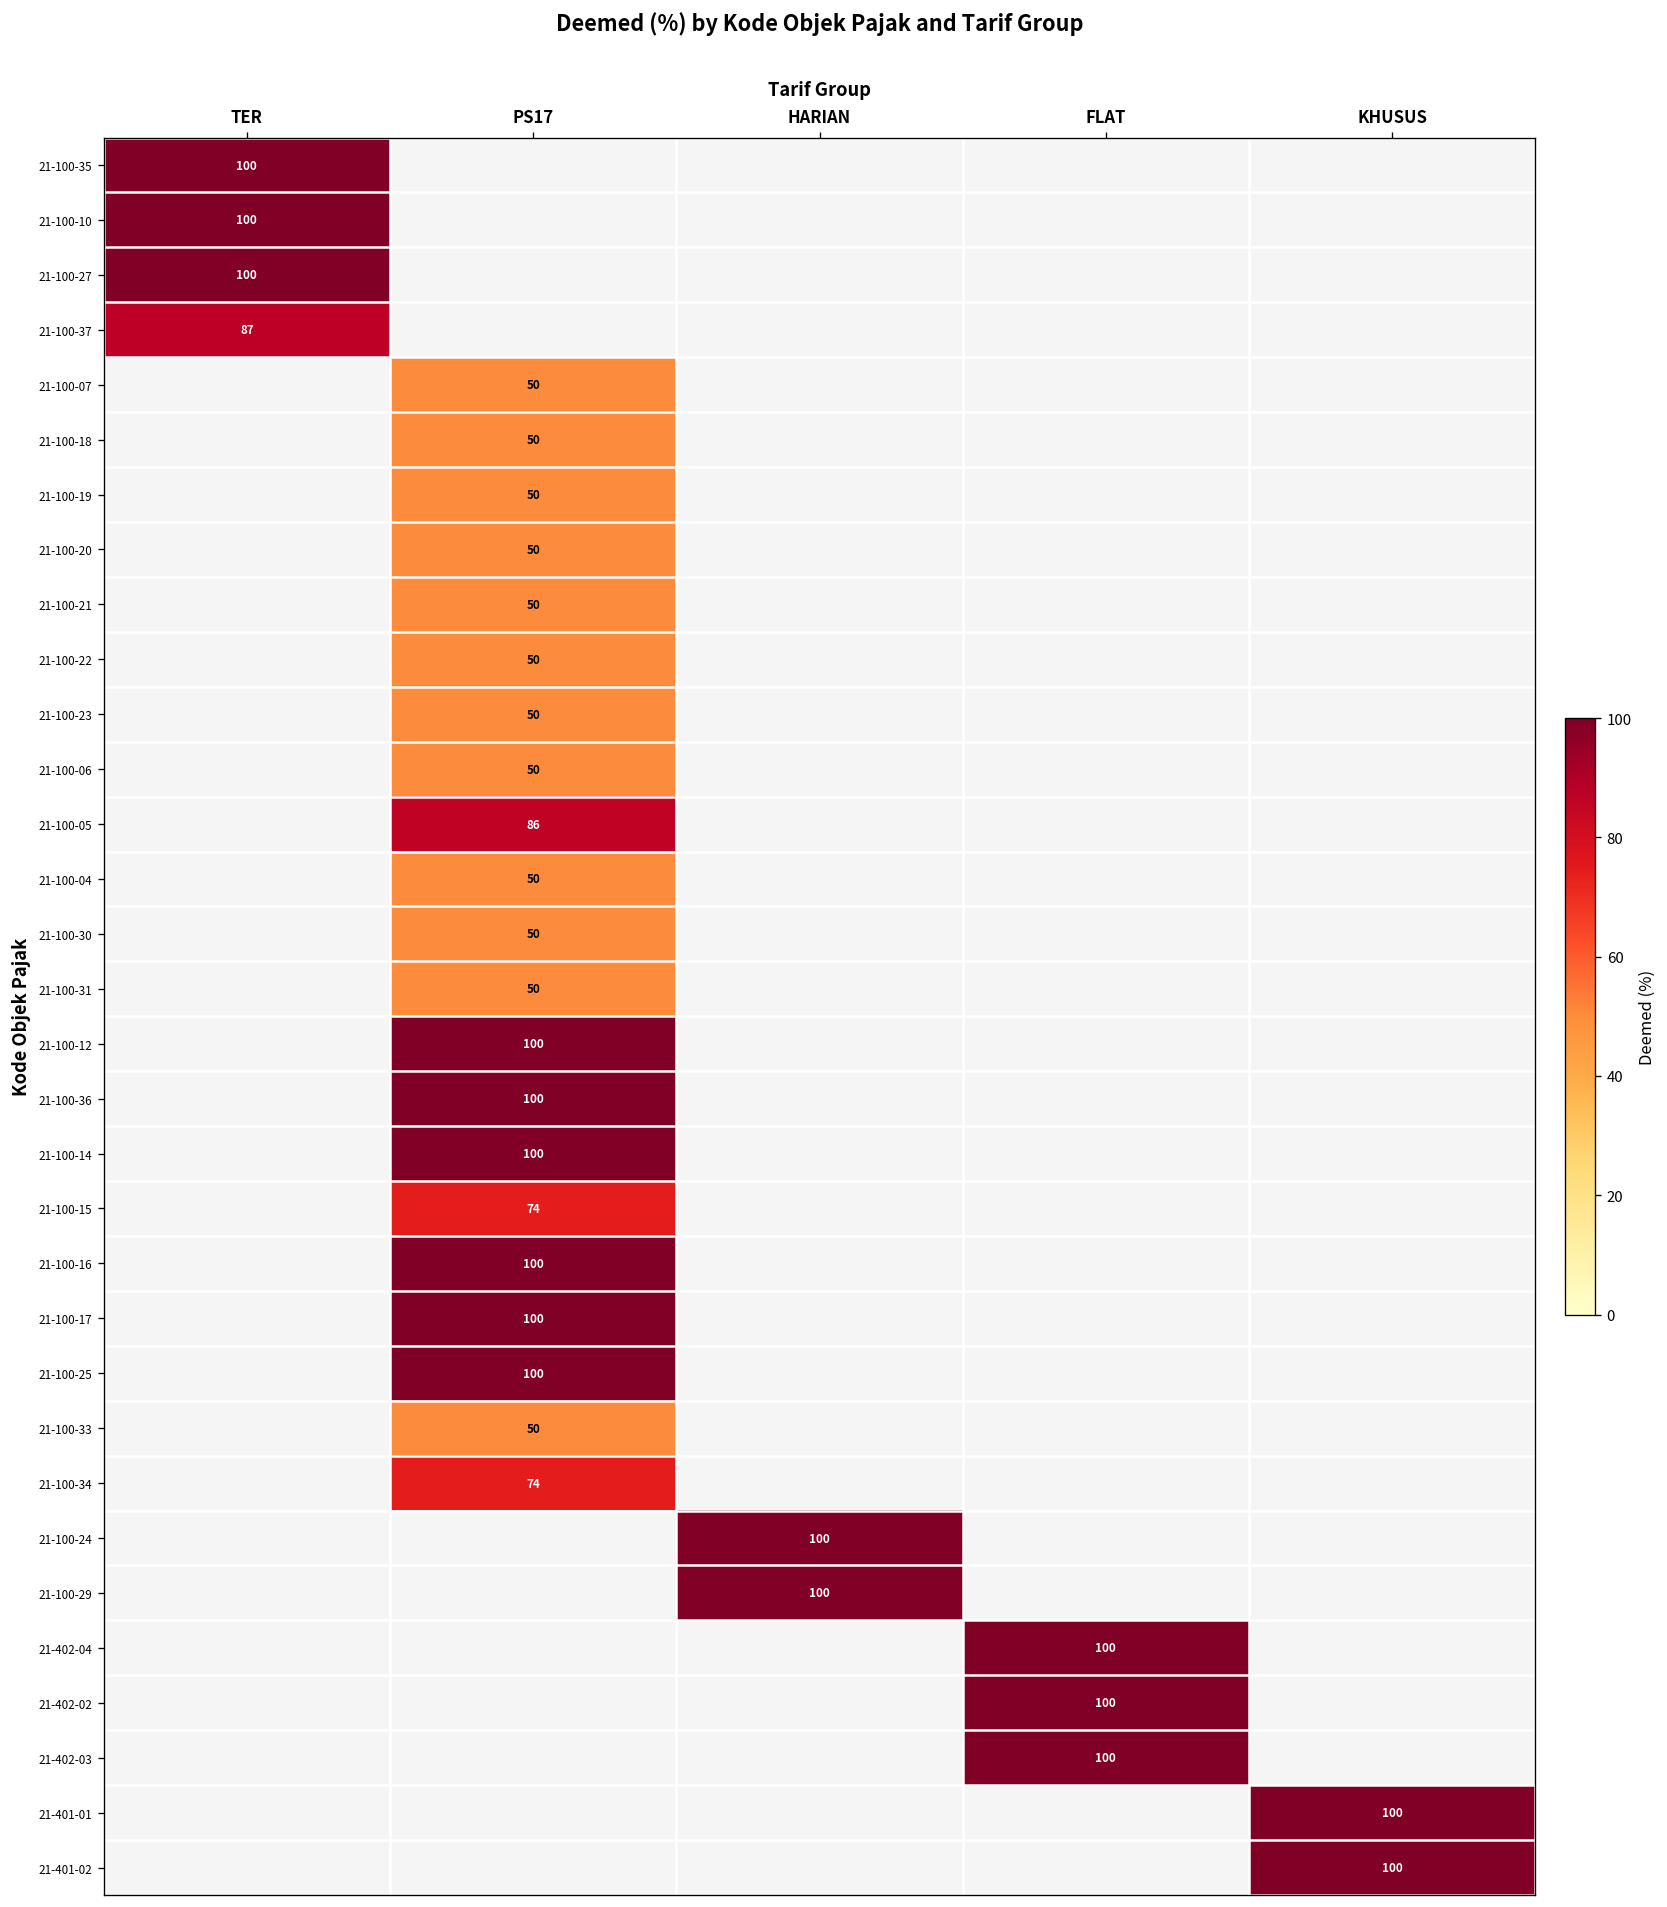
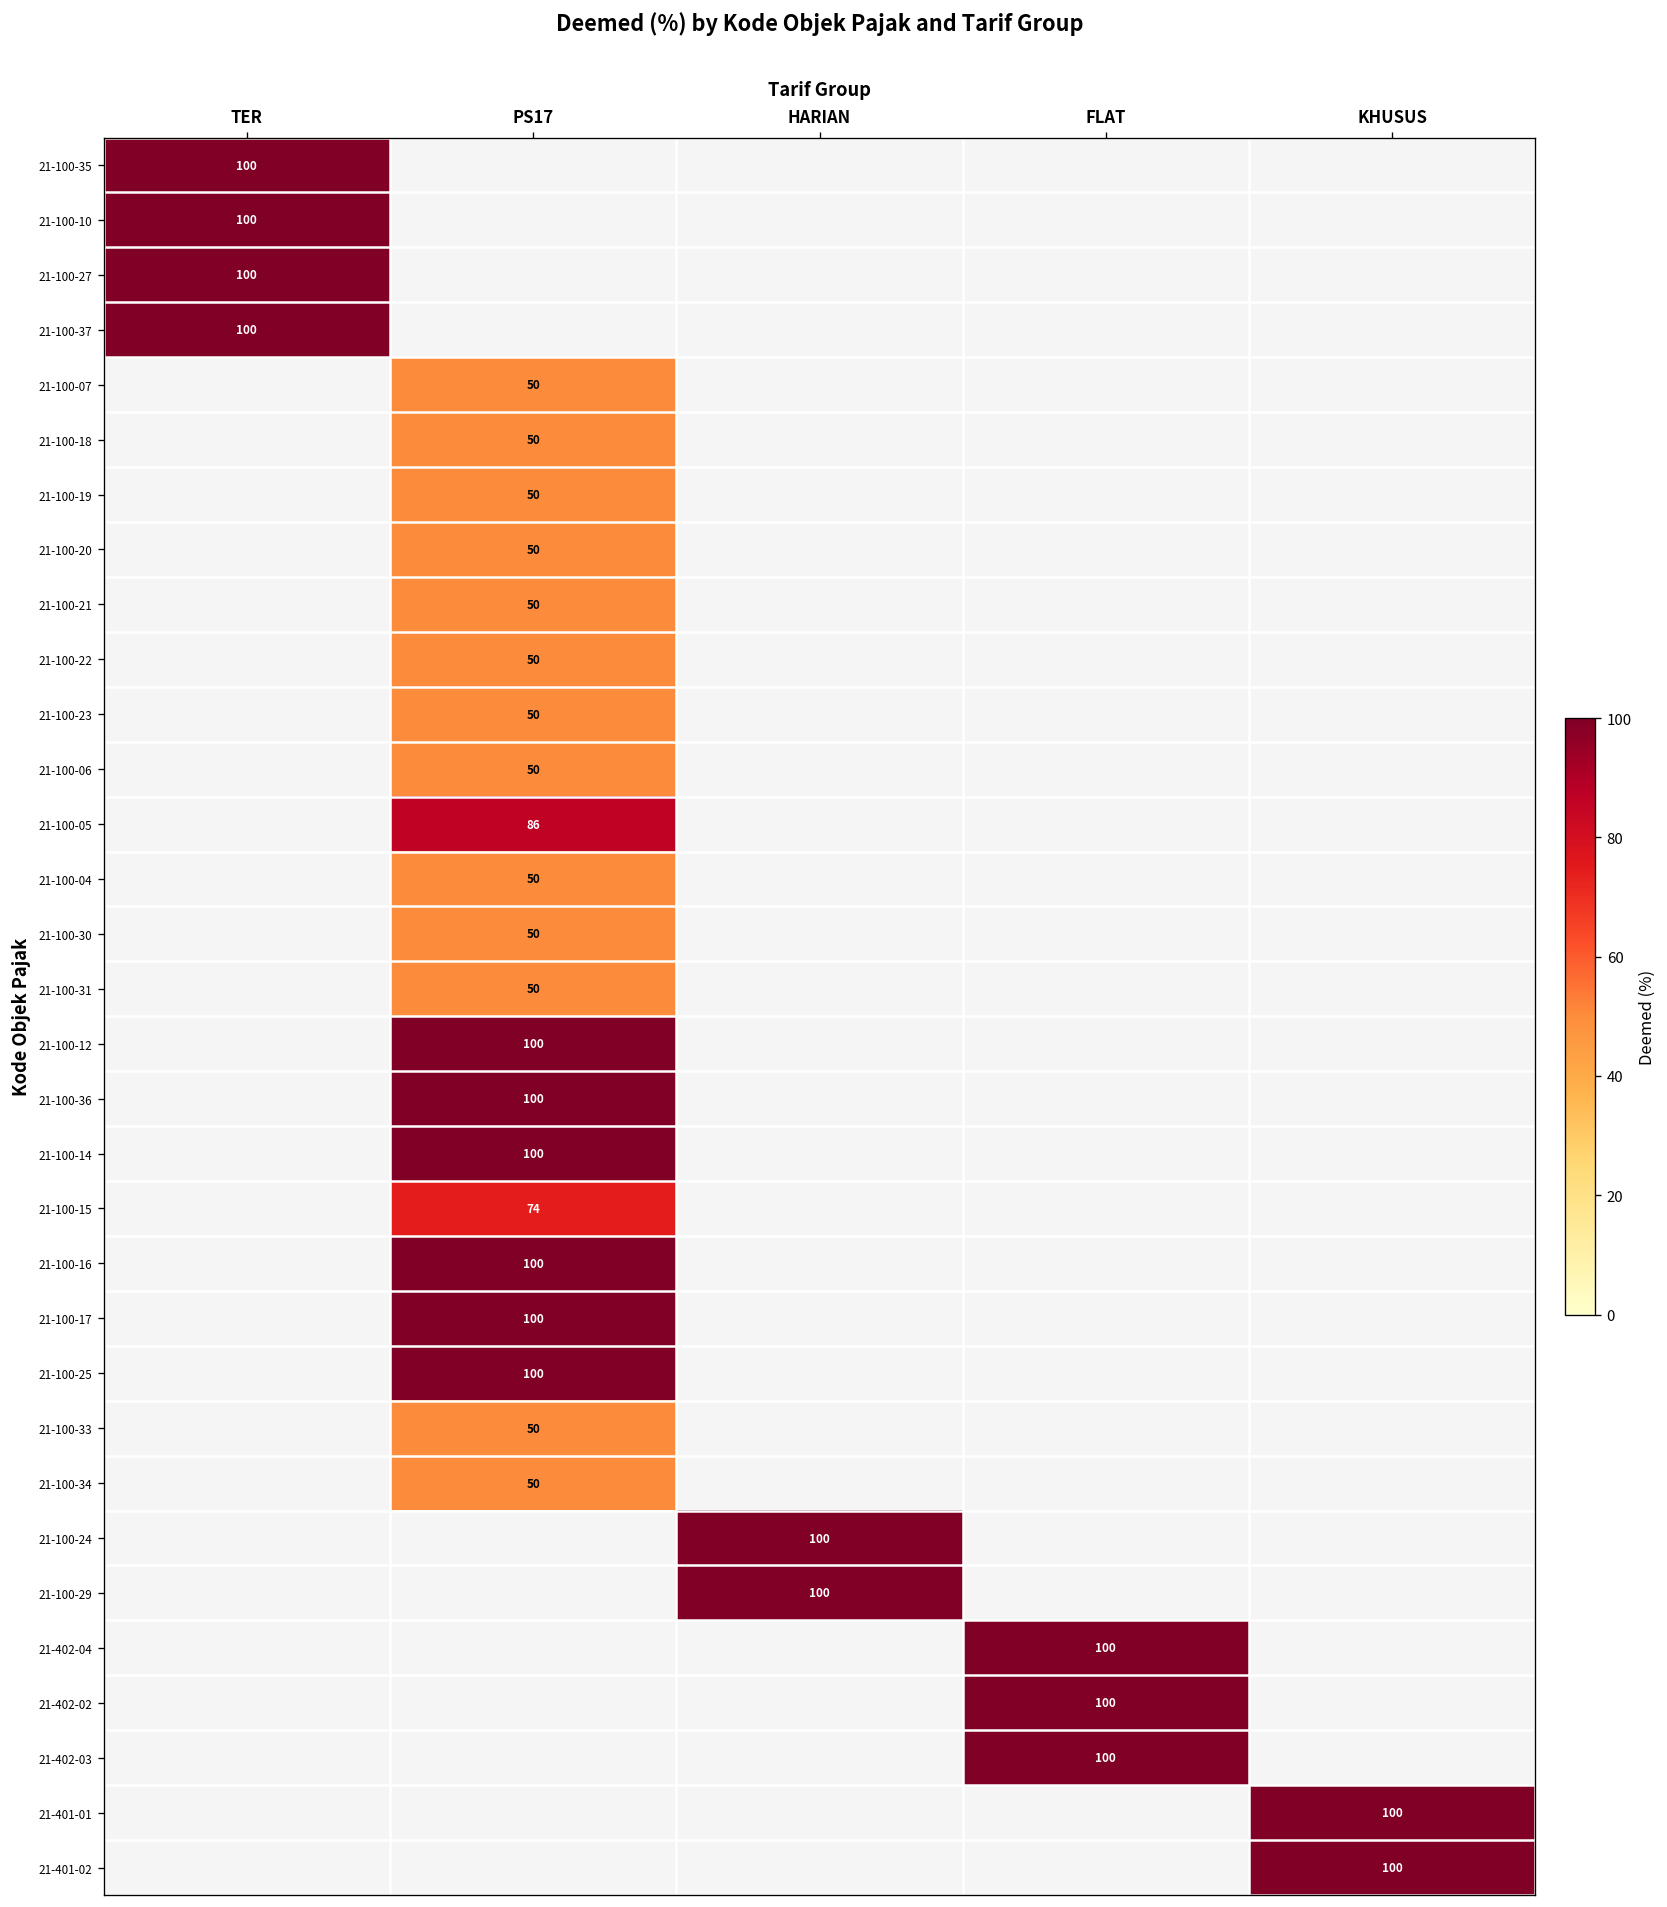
21-100-37, TER: 87 -> 100
21-100-34, PS17: 74 -> 50
